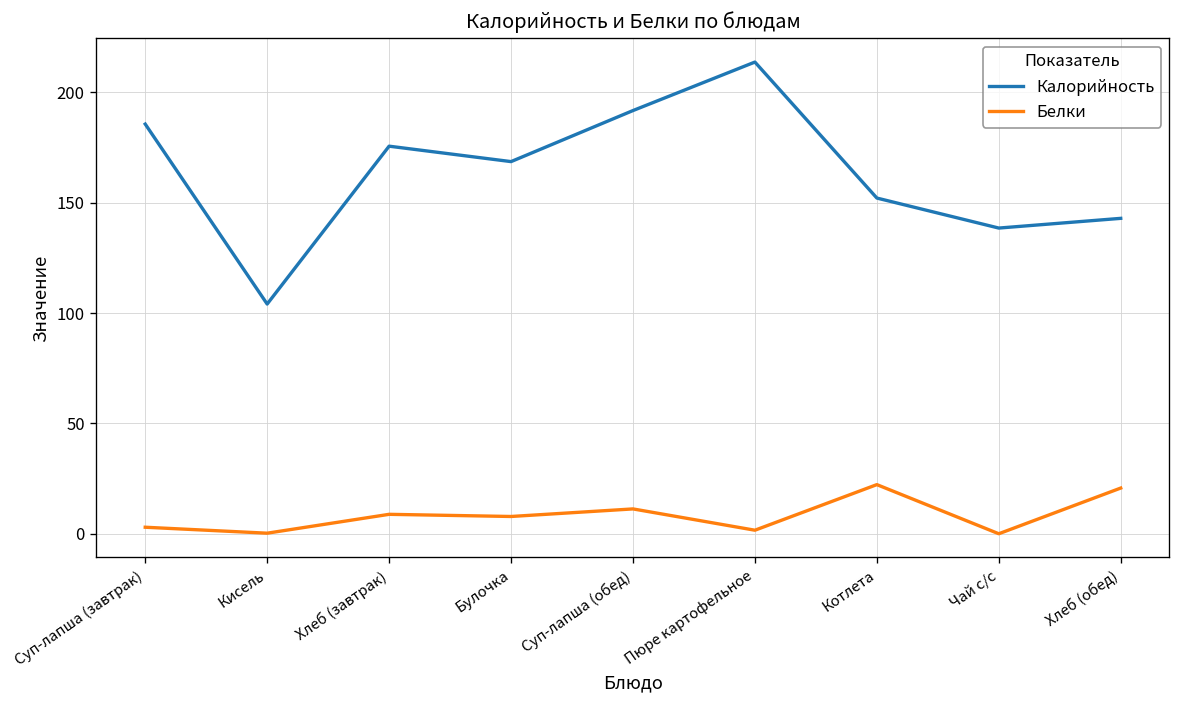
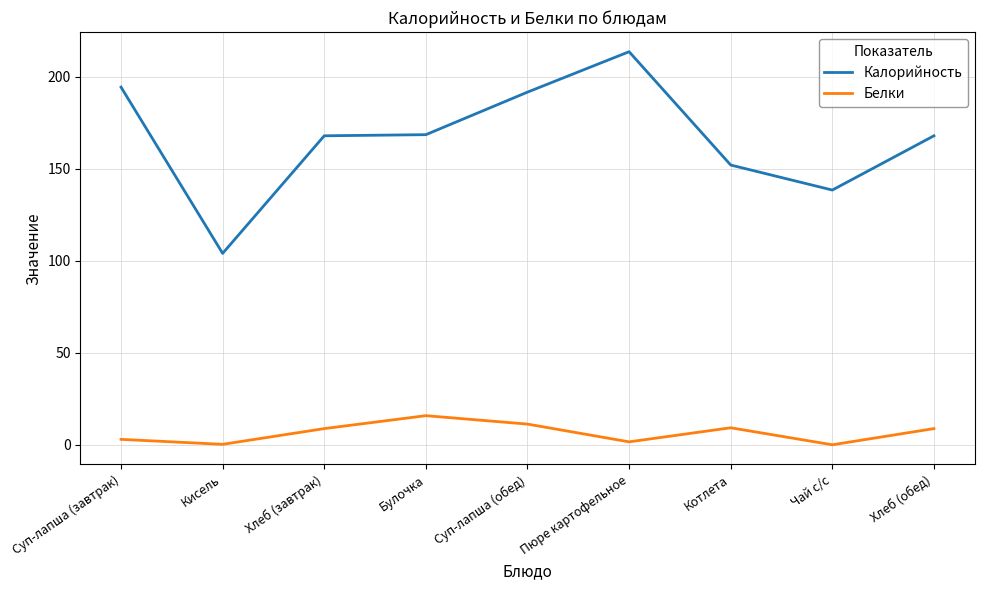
Калорийность, Суп-лапша (завтрак): 186 -> 194
Калорийность, Хлеб (завтрак): 176 -> 168
Белки, Булочка: 8 -> 16
Белки, Котлета: 22 -> 9
Калорийность, Хлеб (обед): 143 -> 168
Белки, Хлеб (обед): 21 -> 9
